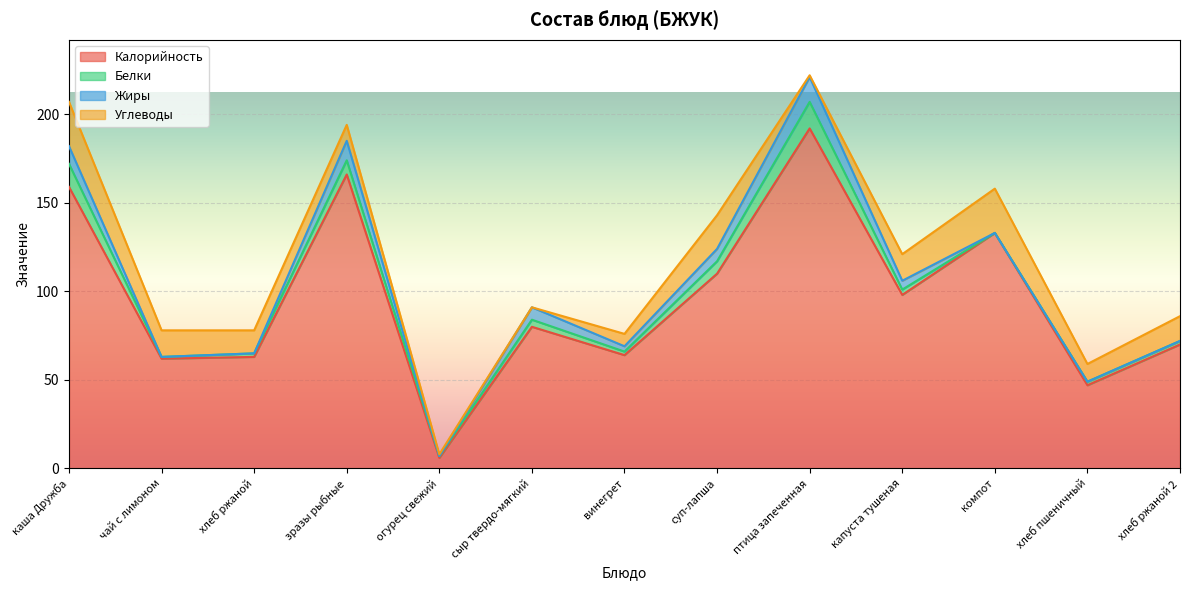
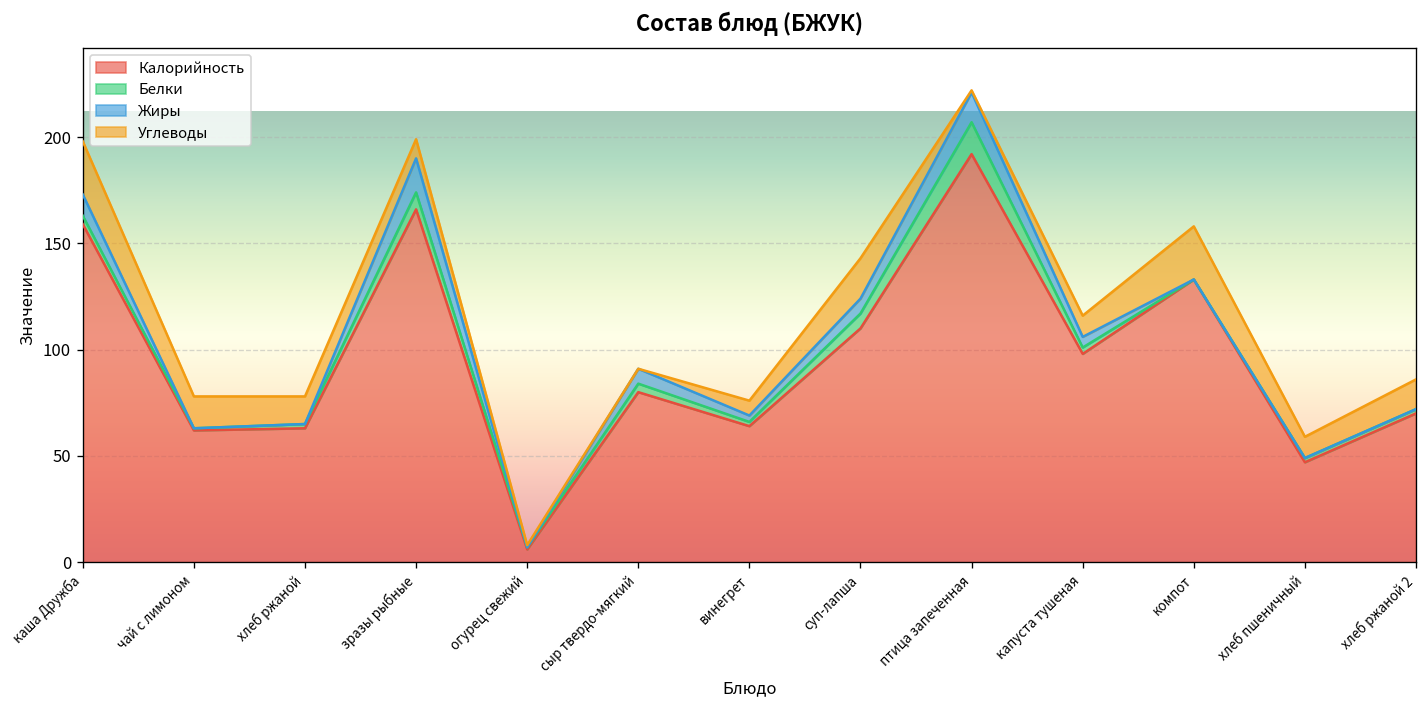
Белки, каша Дружба: 13 -> 4
Жиры, зразы рыбные: 11 -> 16
Углеводы, капуста тушеная: 15 -> 10
